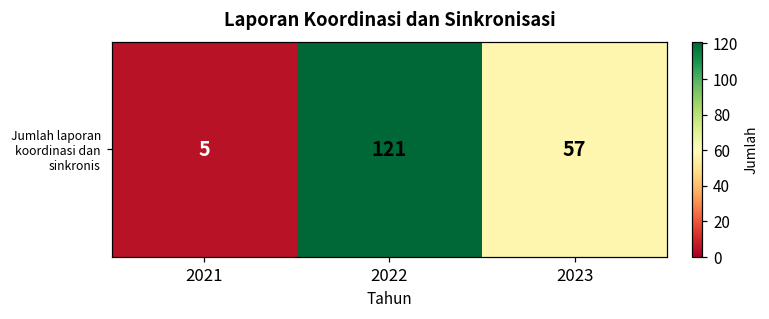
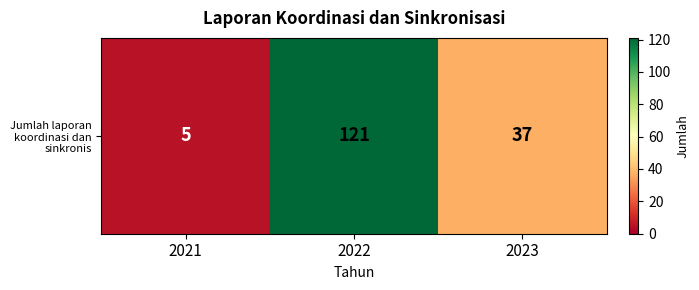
Jumlah laporan koordinasi dan sinkronis, 2023: 57 -> 37
